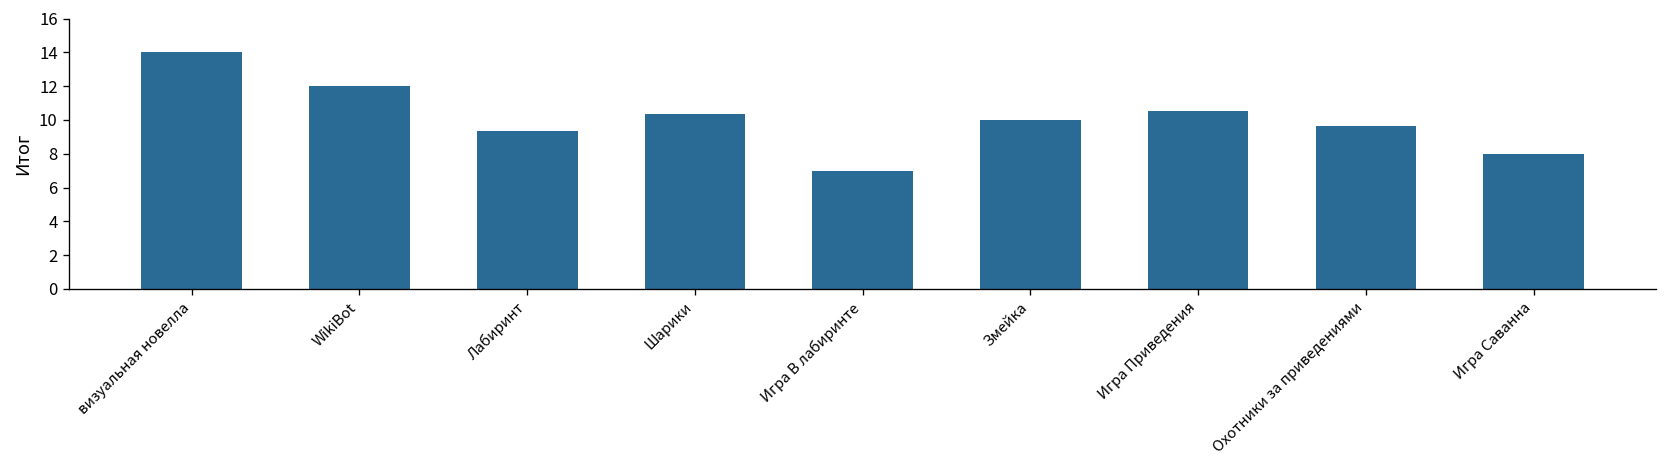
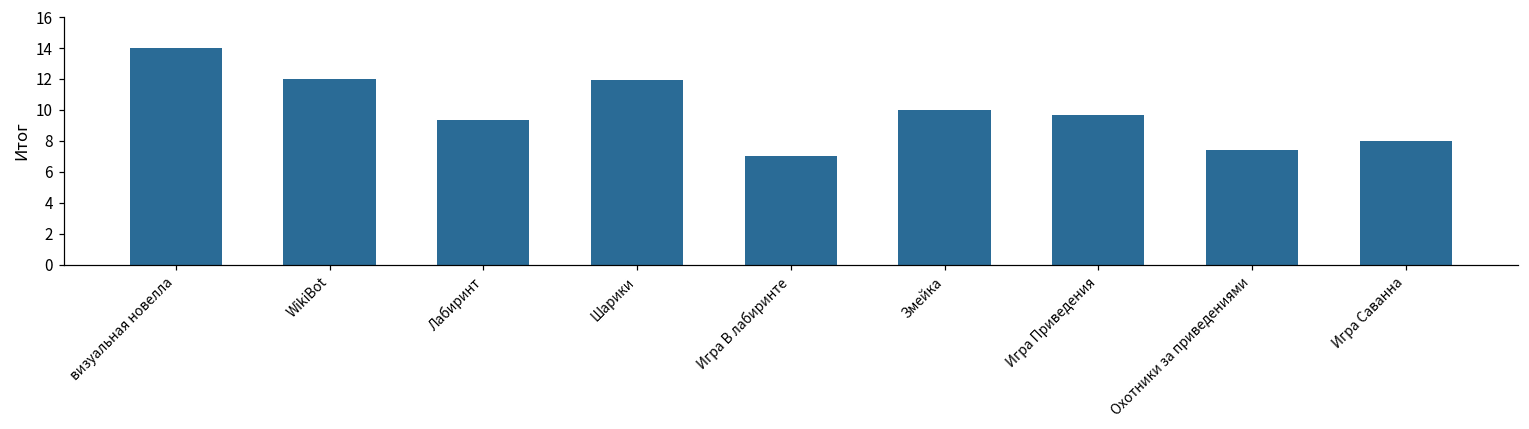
Шарики: 10.3 -> 11.9
Игра Приведения: 10.5 -> 9.7
Охотники за приведениями: 9.7 -> 7.4
